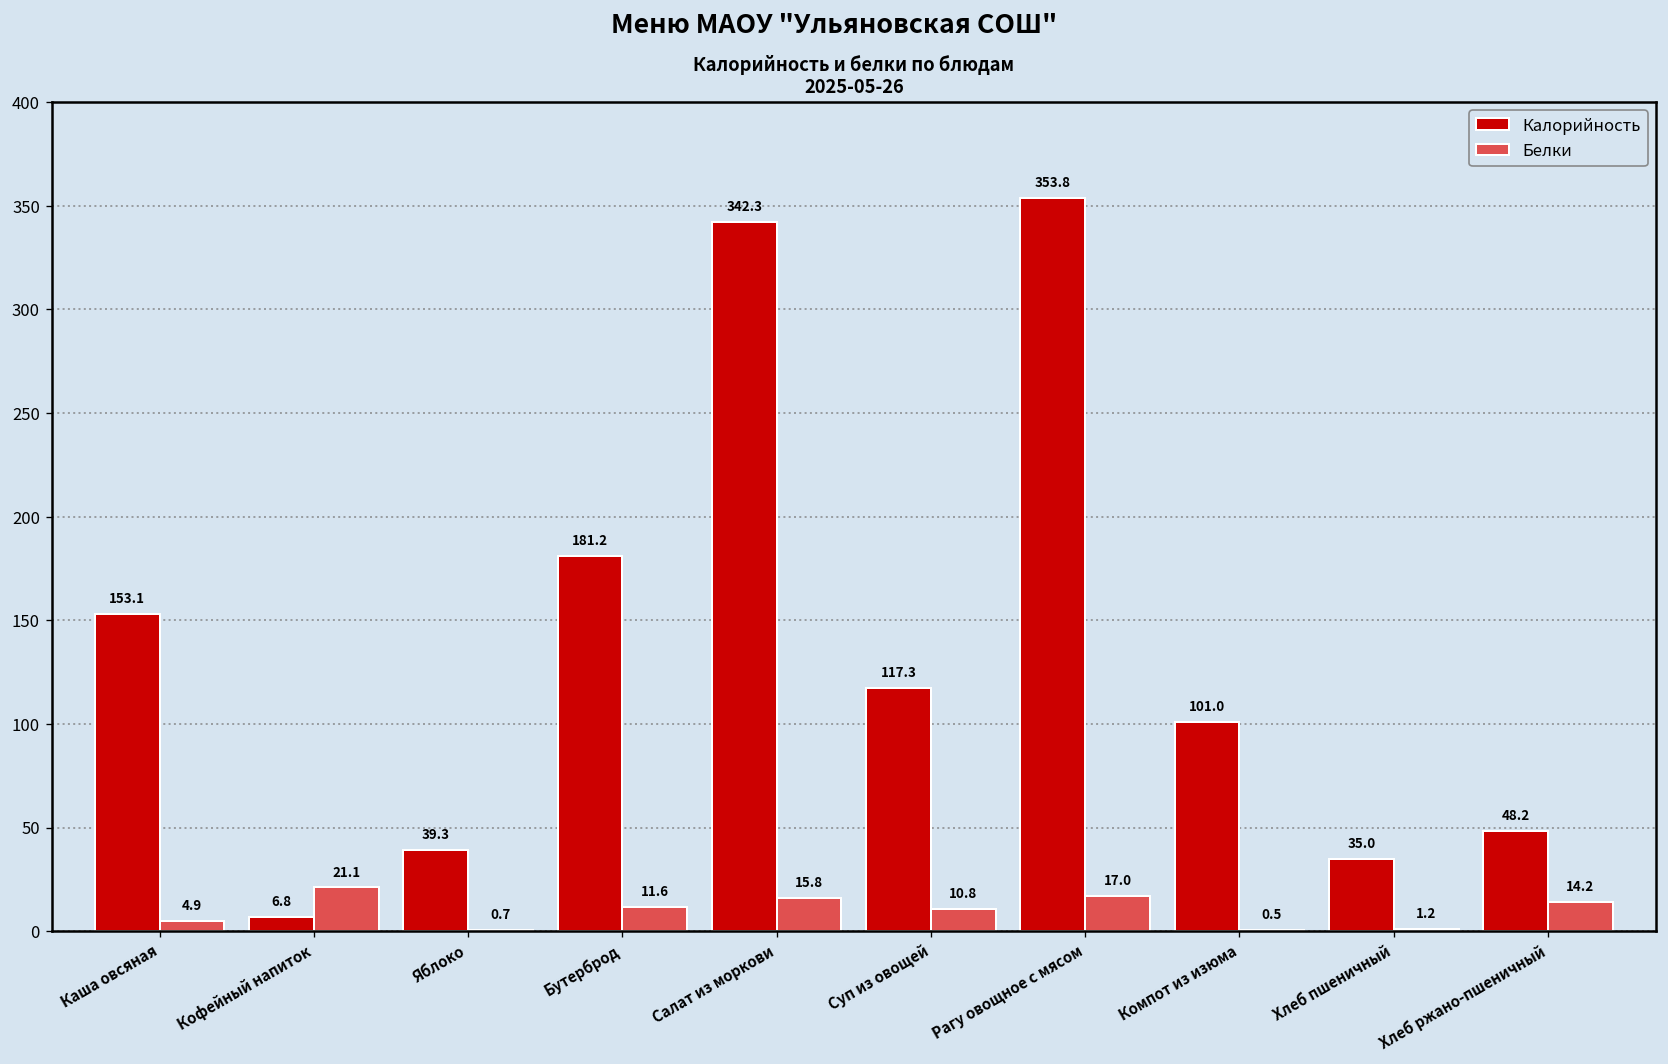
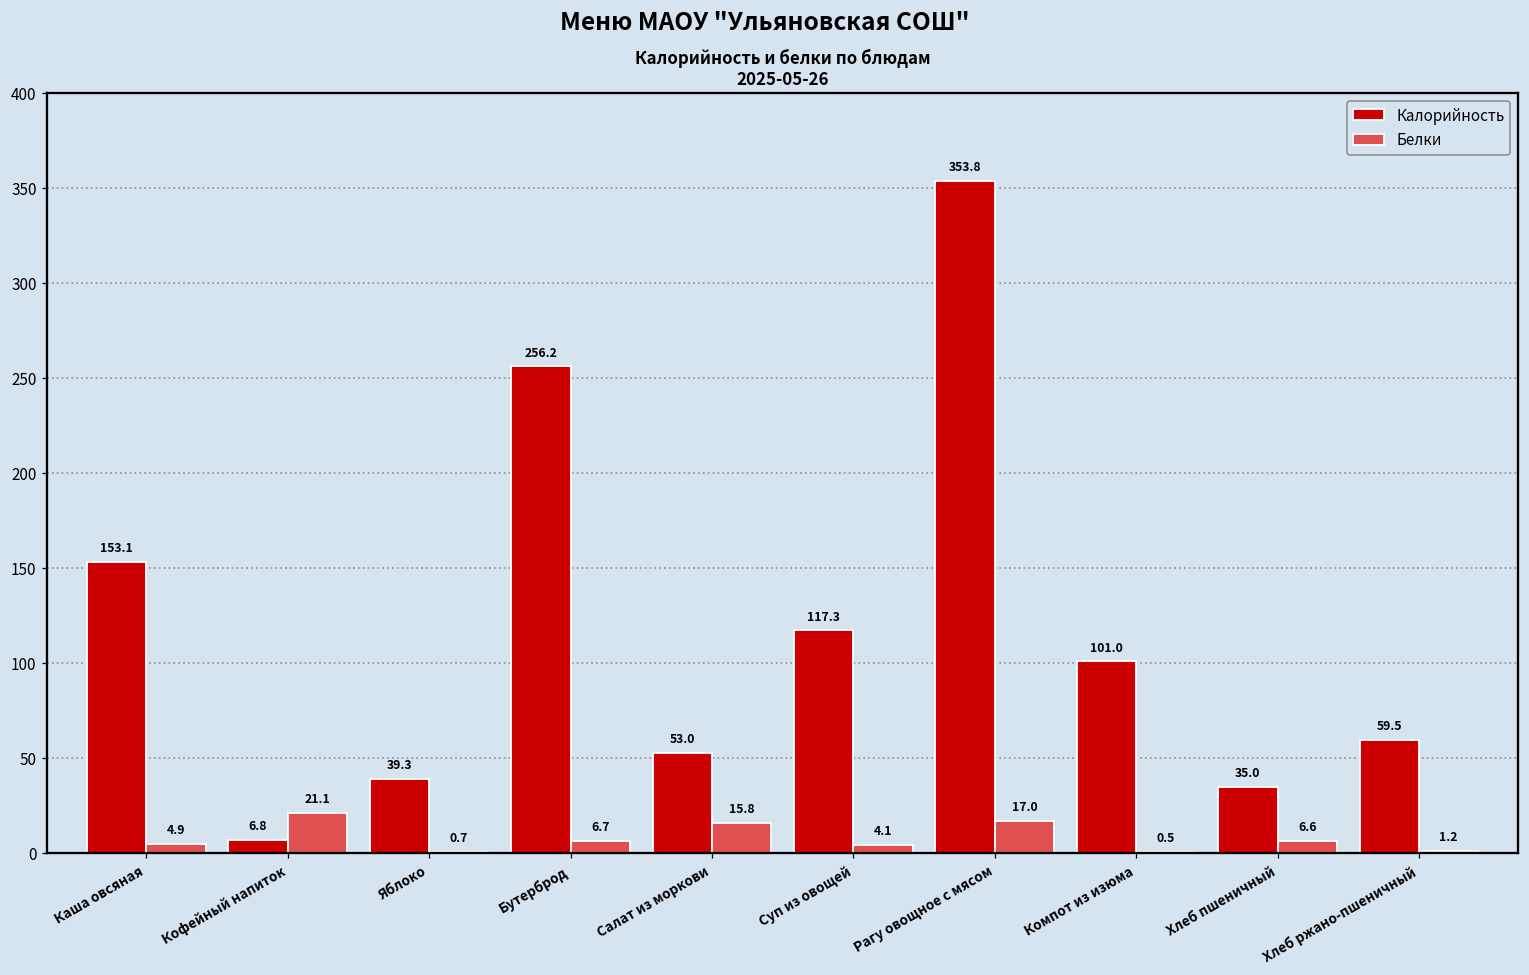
Калорийность, Бутерброд: 181.2 -> 256.2
Белки, Бутерброд: 11.6 -> 6.7
Калорийность, Салат из моркови: 342.3 -> 53.0
Белки, Суп из овощей: 10.8 -> 4.1
Белки, Хлеб пшеничный: 1.2 -> 6.6
Калорийность, Хлеб ржано-пшеничный: 48.2 -> 59.5
Белки, Хлеб ржано-пшеничный: 14.2 -> 1.2
